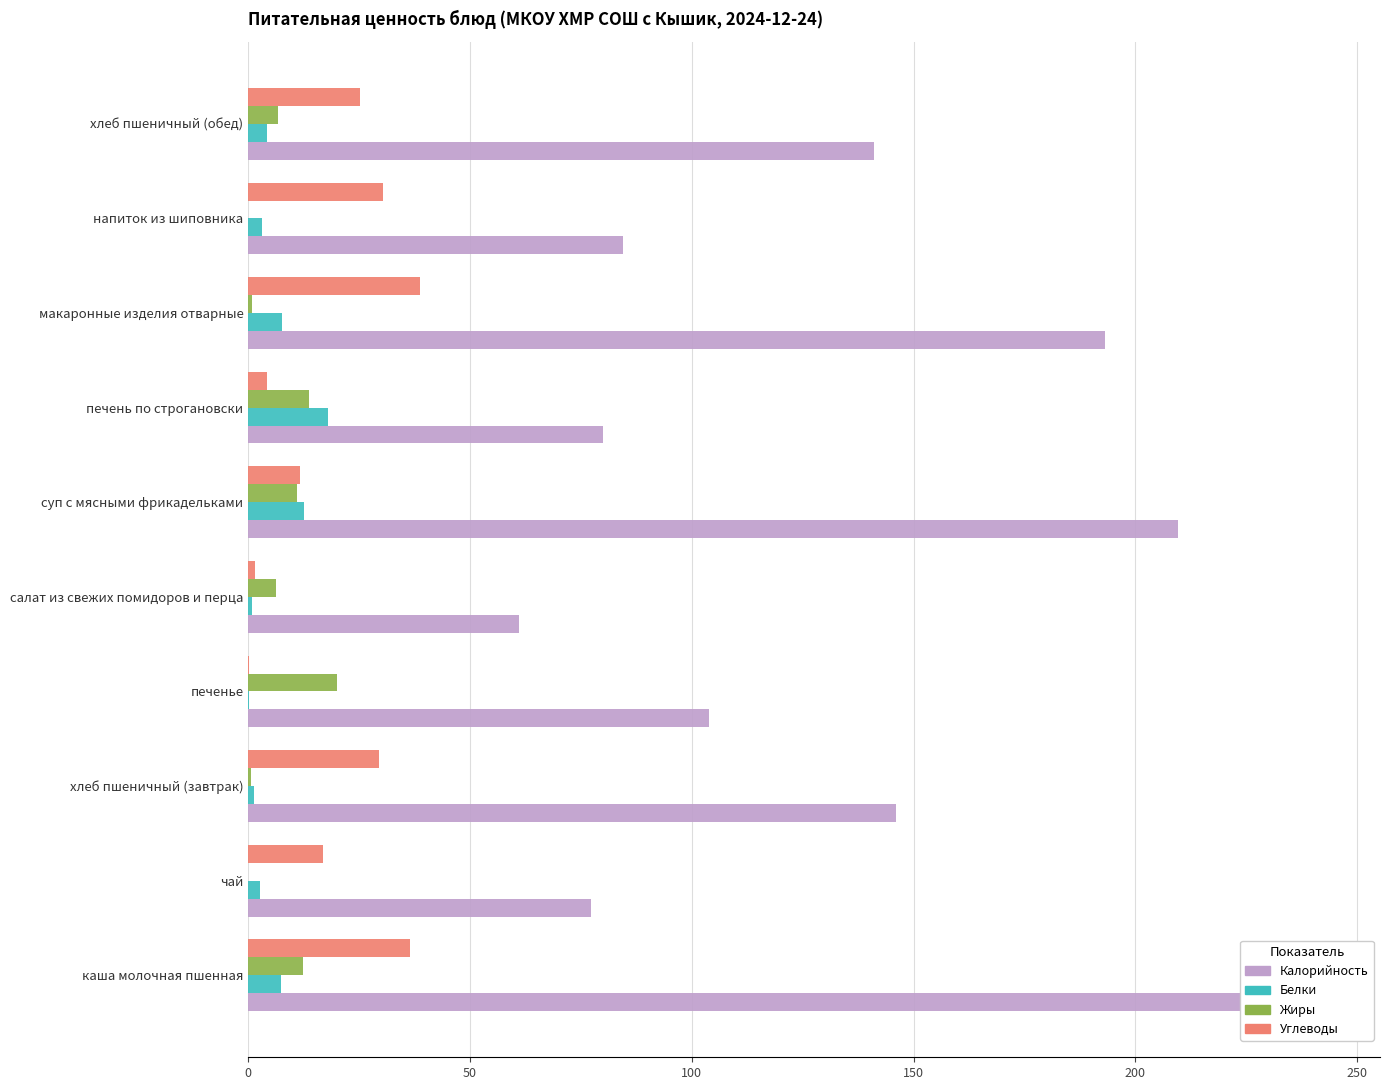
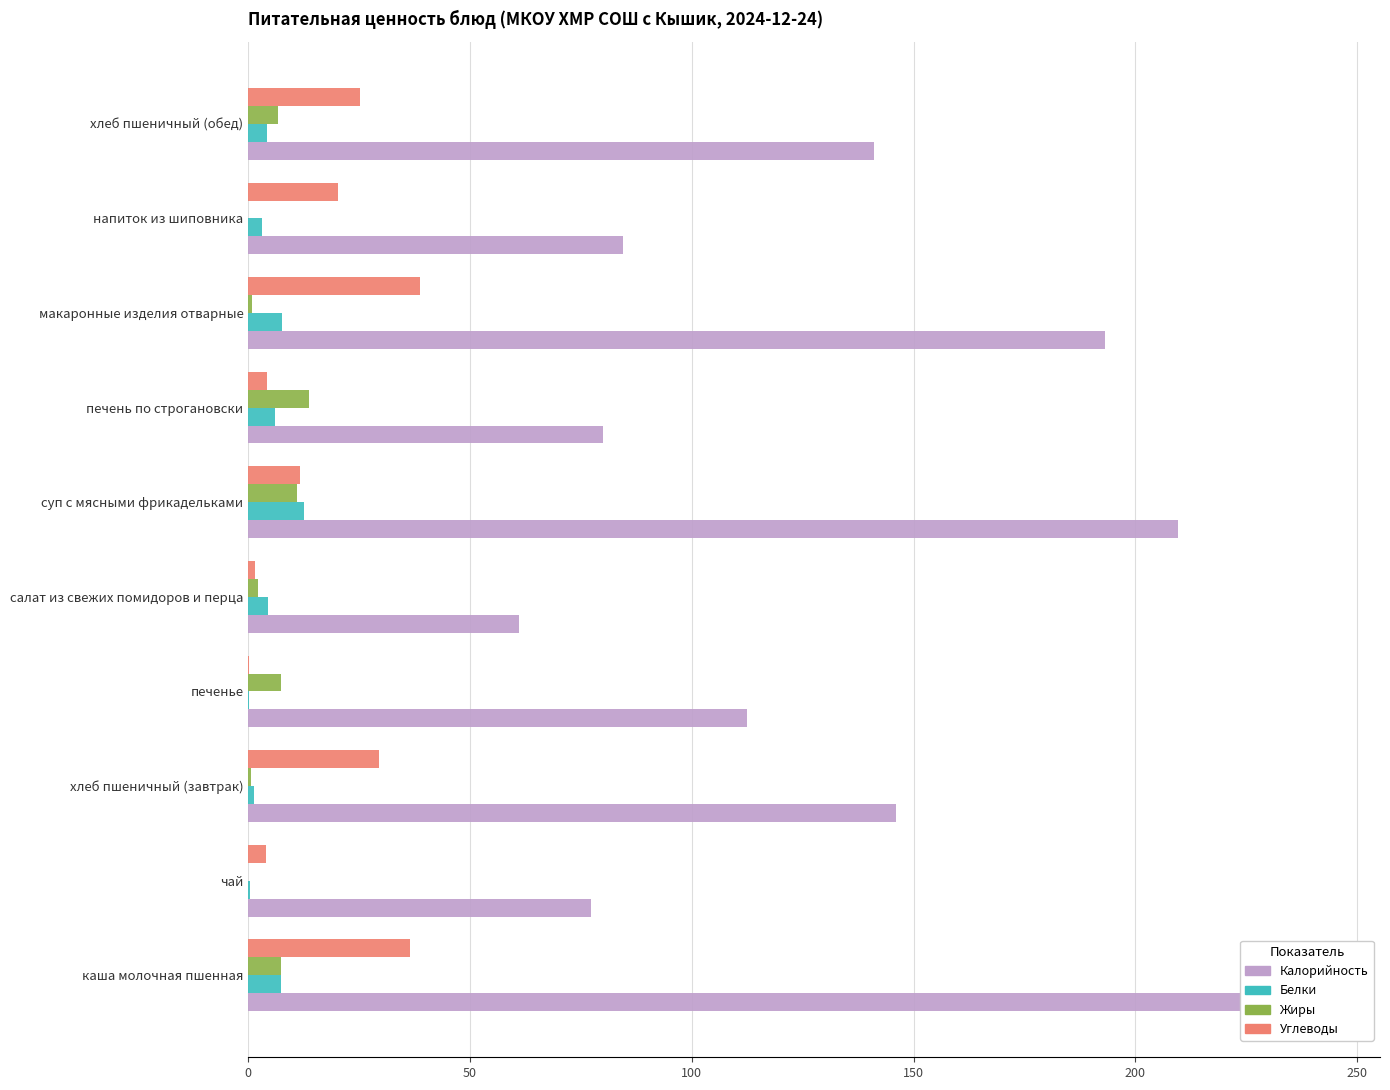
Углеводы, напиток из шиповника: 30 -> 20
Белки, печень по строгановски: 18 -> 6
Жиры, салат из свежих помидоров и перца: 6 -> 2
Белки, салат из свежих помидоров и перца: 1 -> 5
Жиры, печенье: 20 -> 7
Калорийность, печенье: 104 -> 113
Углеводы, чай: 17 -> 4
Белки, чай: 3 -> 0
Жиры, каша молочная пшенная: 12 -> 7
